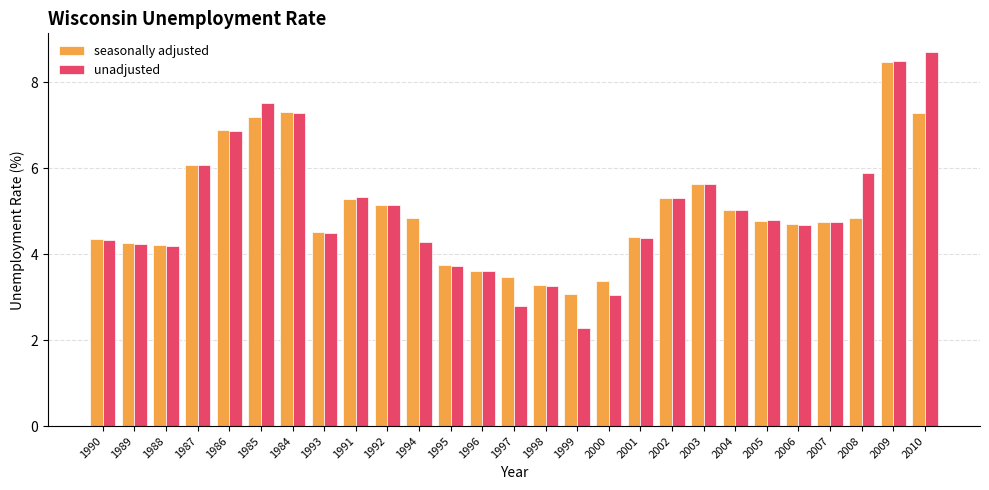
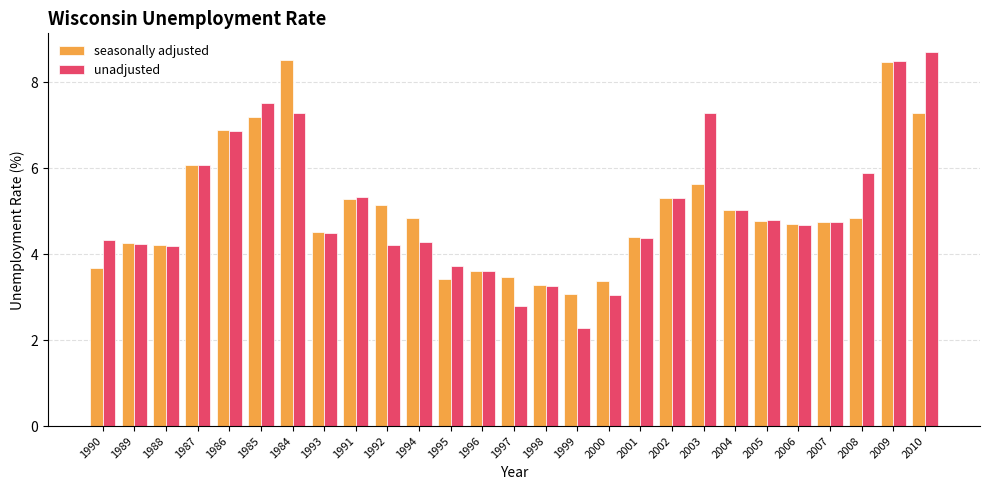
seasonally adjusted, 1990: 4.3 -> 3.7
seasonally adjusted, 1984: 7.3 -> 8.5
unadjusted, 1992: 5.2 -> 4.2
seasonally adjusted, 1995: 3.7 -> 3.4
unadjusted, 2003: 5.6 -> 7.3
